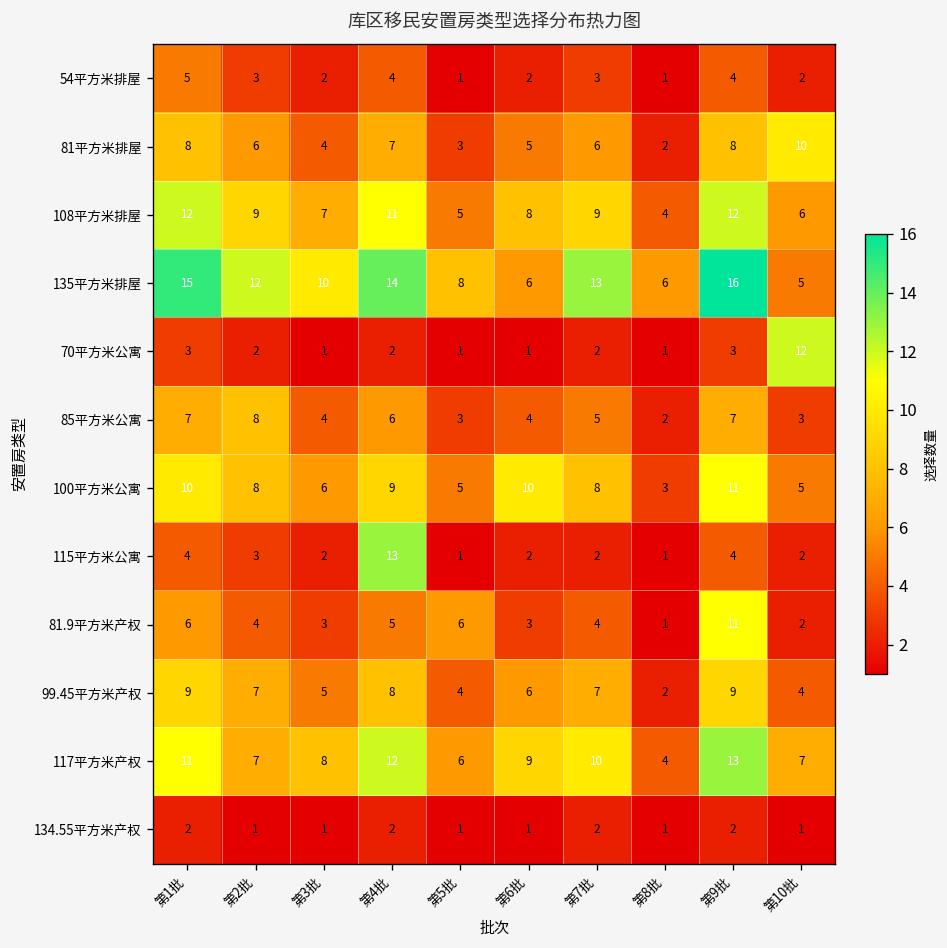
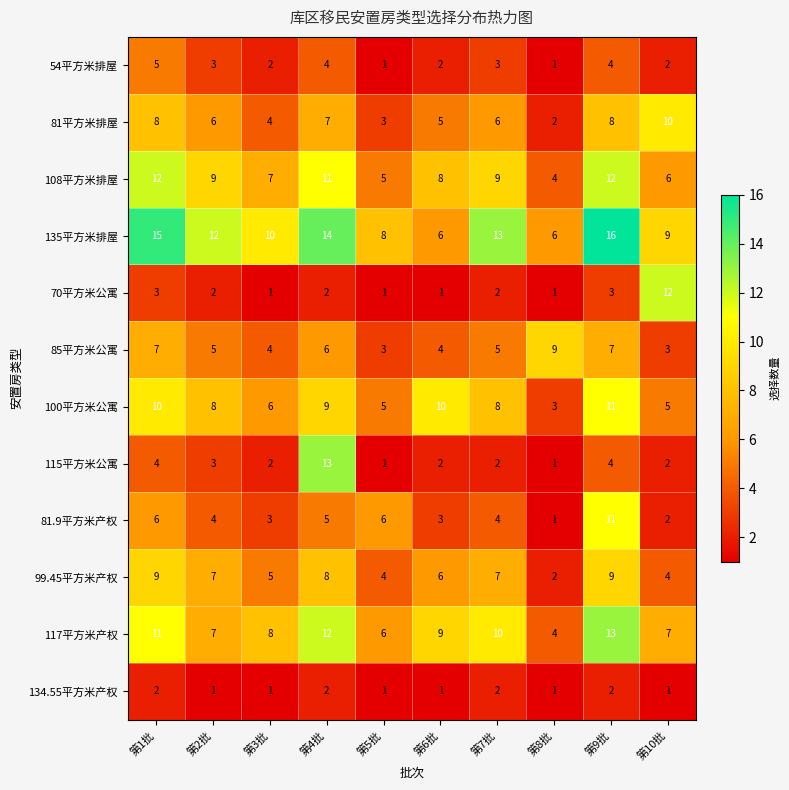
135平方米排屋, 第10批: 5 -> 9
85平方米公寓, 第2批: 8 -> 5
85平方米公寓, 第8批: 2 -> 9
